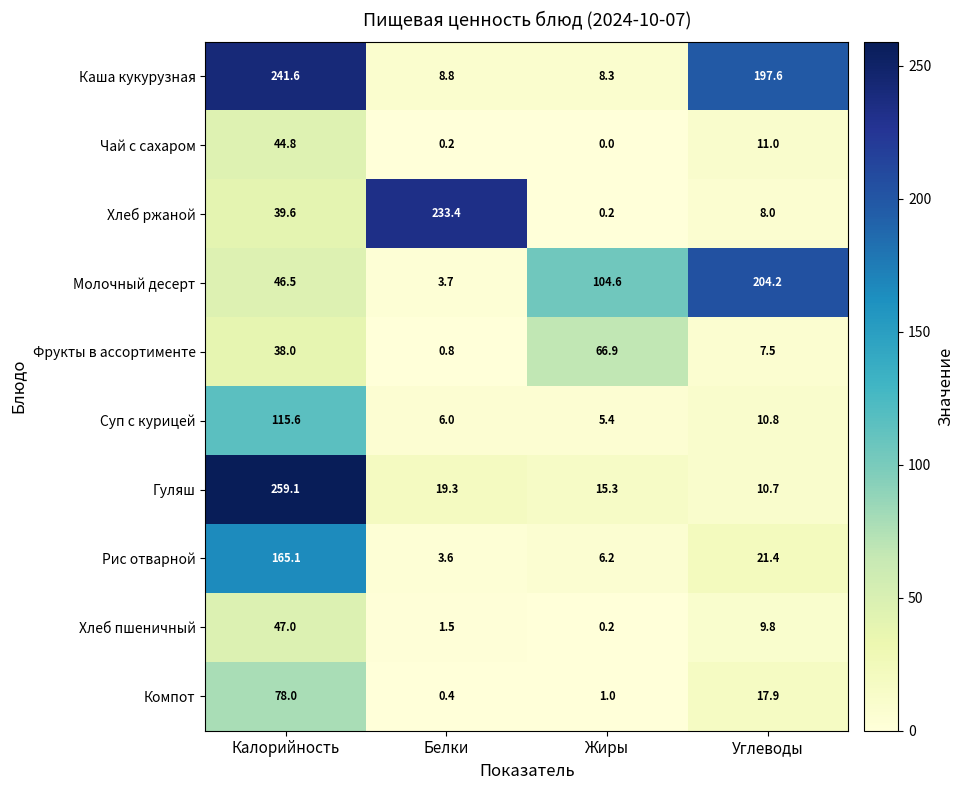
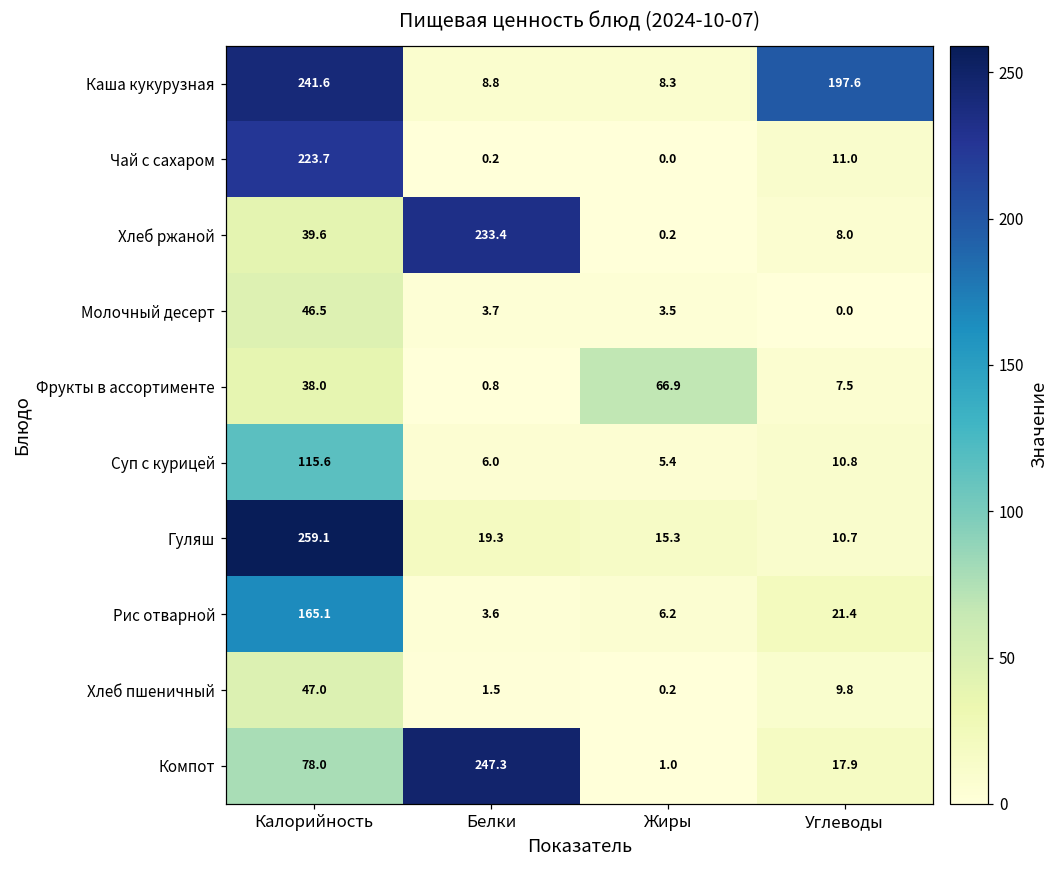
Чай с сахаром, Калорийность: 44.8 -> 223.7
Молочный десерт, Жиры: 104.6 -> 3.5
Молочный десерт, Углеводы: 204.2 -> 0.0
Компот, Белки: 0.4 -> 247.3
